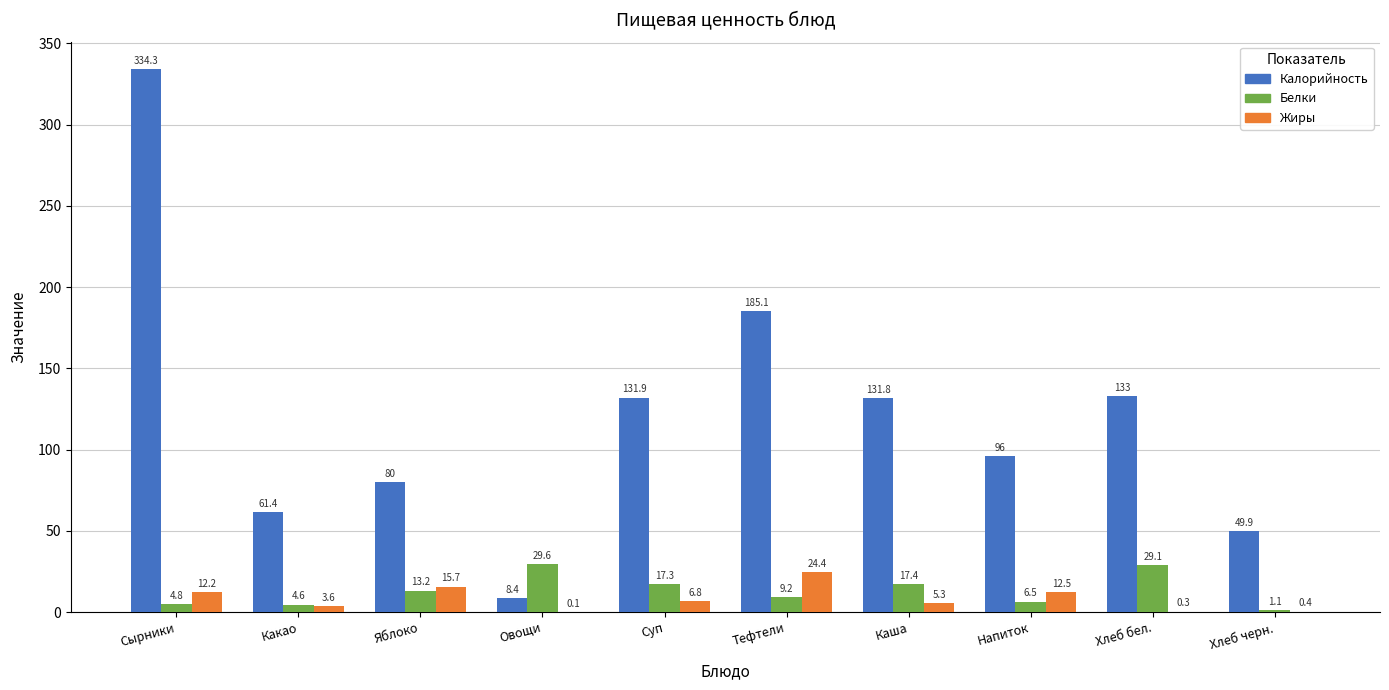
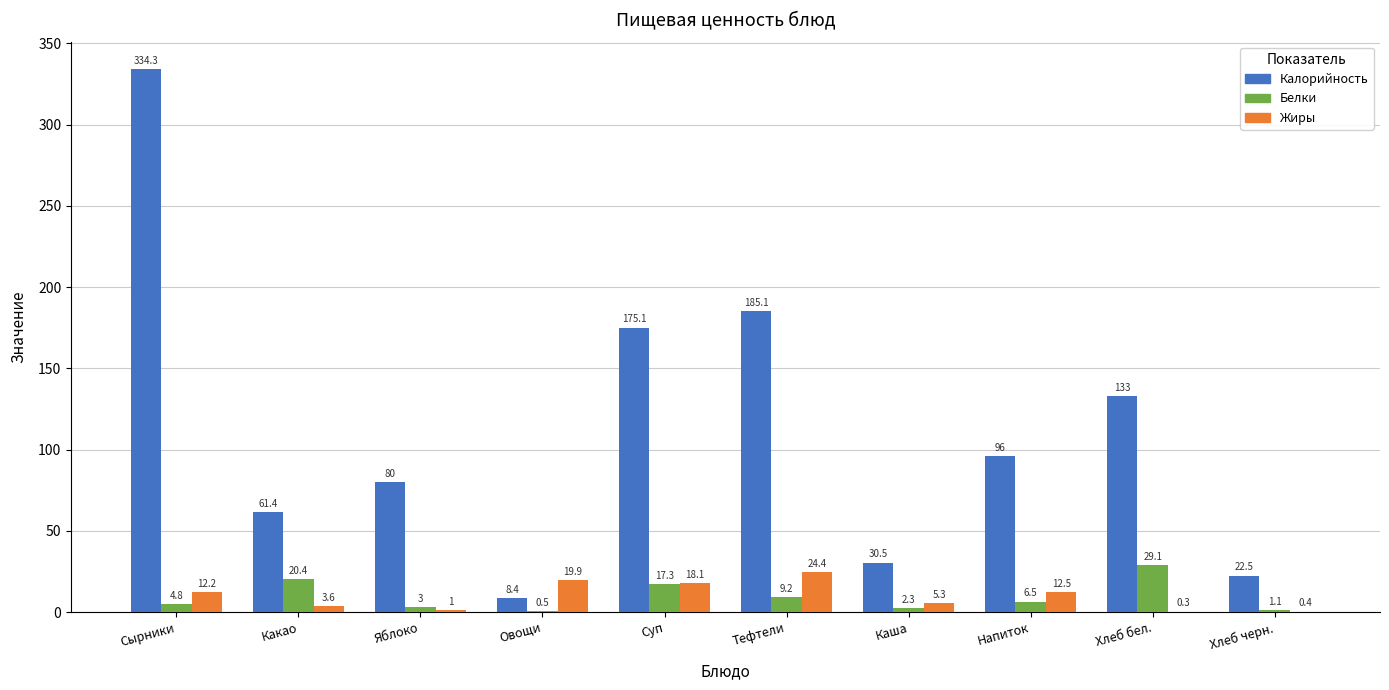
Белки, Какао: 4.6 -> 20.4
Белки, Яблоко: 13.2 -> 3
Жиры, Яблоко: 15.7 -> 1
Белки, Овощи: 29.6 -> 0.5
Жиры, Овощи: 0.1 -> 19.9
Калорийность, Суп: 131.9 -> 175.1
Жиры, Суп: 6.8 -> 18.1
Калорийность, Каша: 131.8 -> 30.5
Белки, Каша: 17.4 -> 2.3
Калорийность, Хлеб черн.: 49.9 -> 22.5
